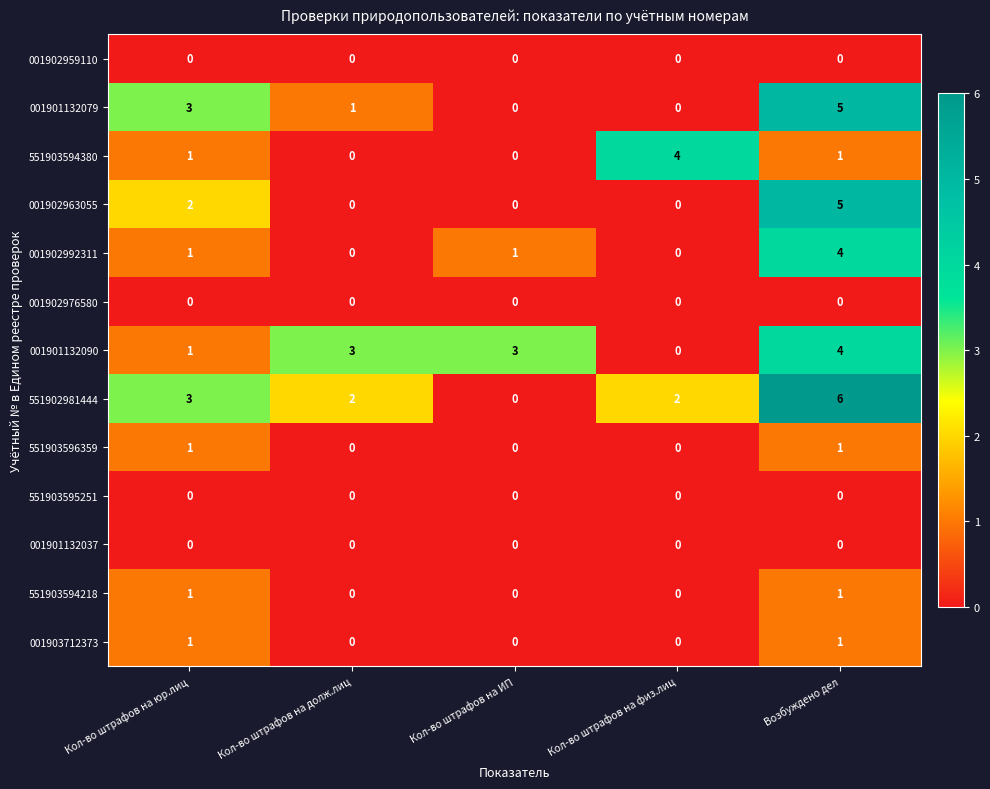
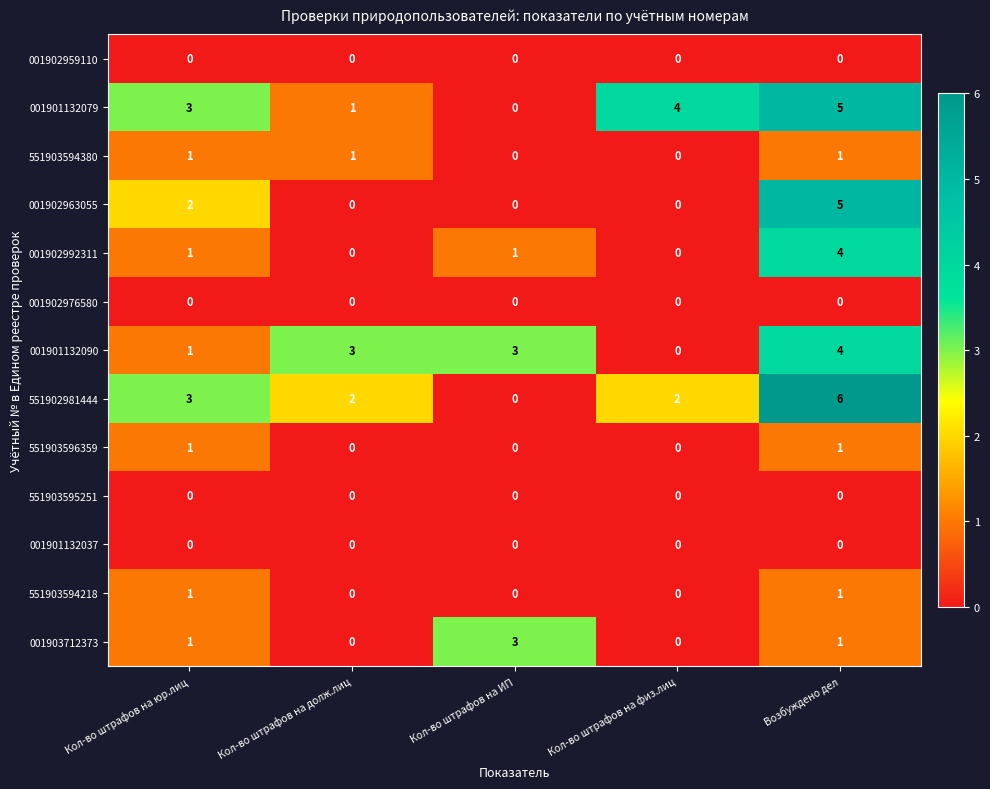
001901132079, Кол-во штрафов на физ.лиц: 0 -> 4
551903594380, Кол-во штрафов на долж.лиц: 0 -> 1
551903594380, Кол-во штрафов на физ.лиц: 4 -> 0
001903712373, Кол-во штрафов на ИП: 0 -> 3
